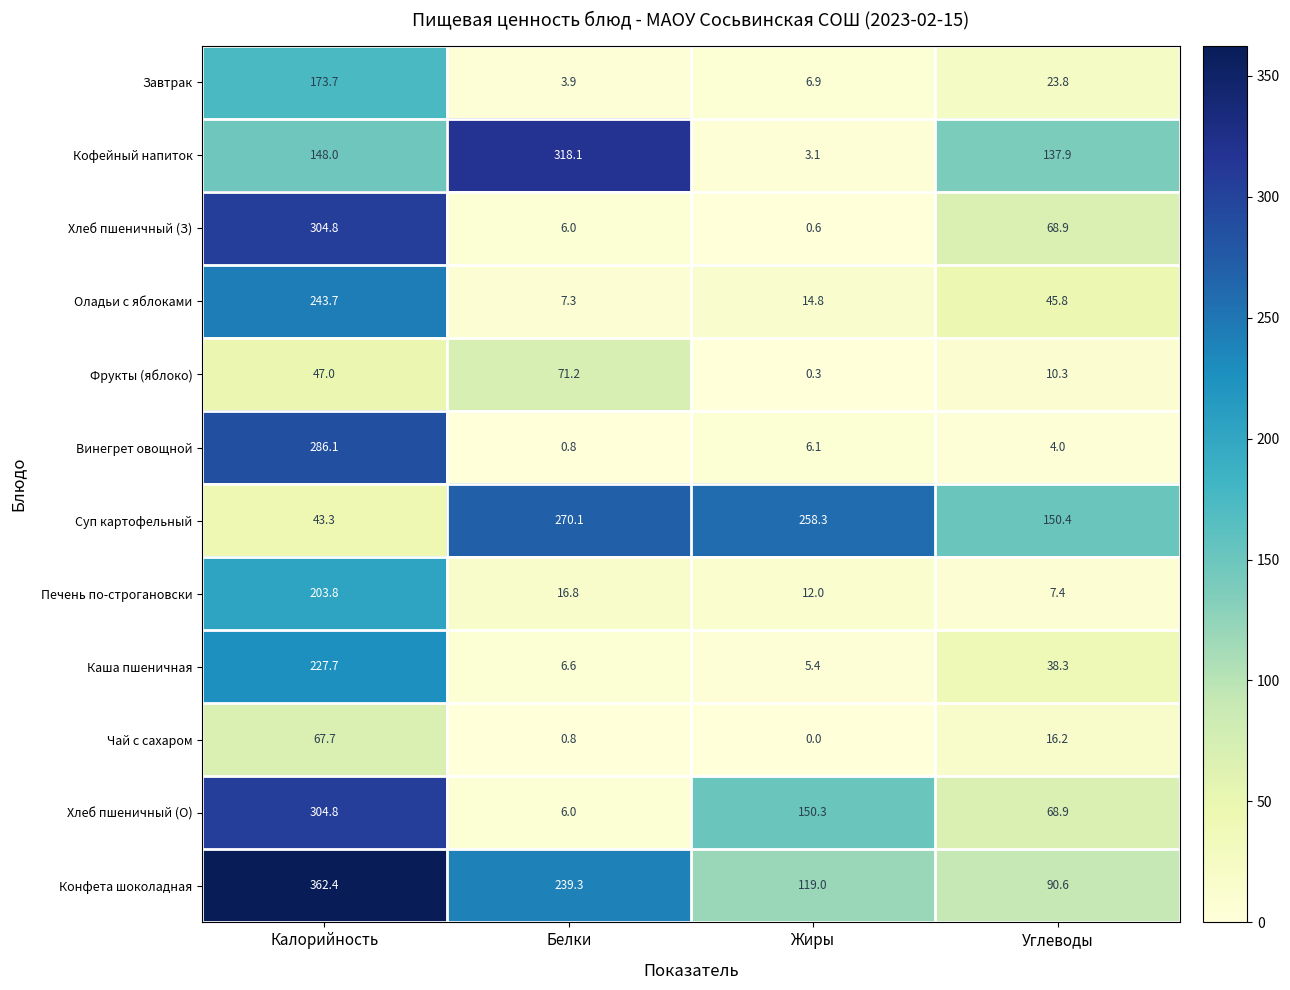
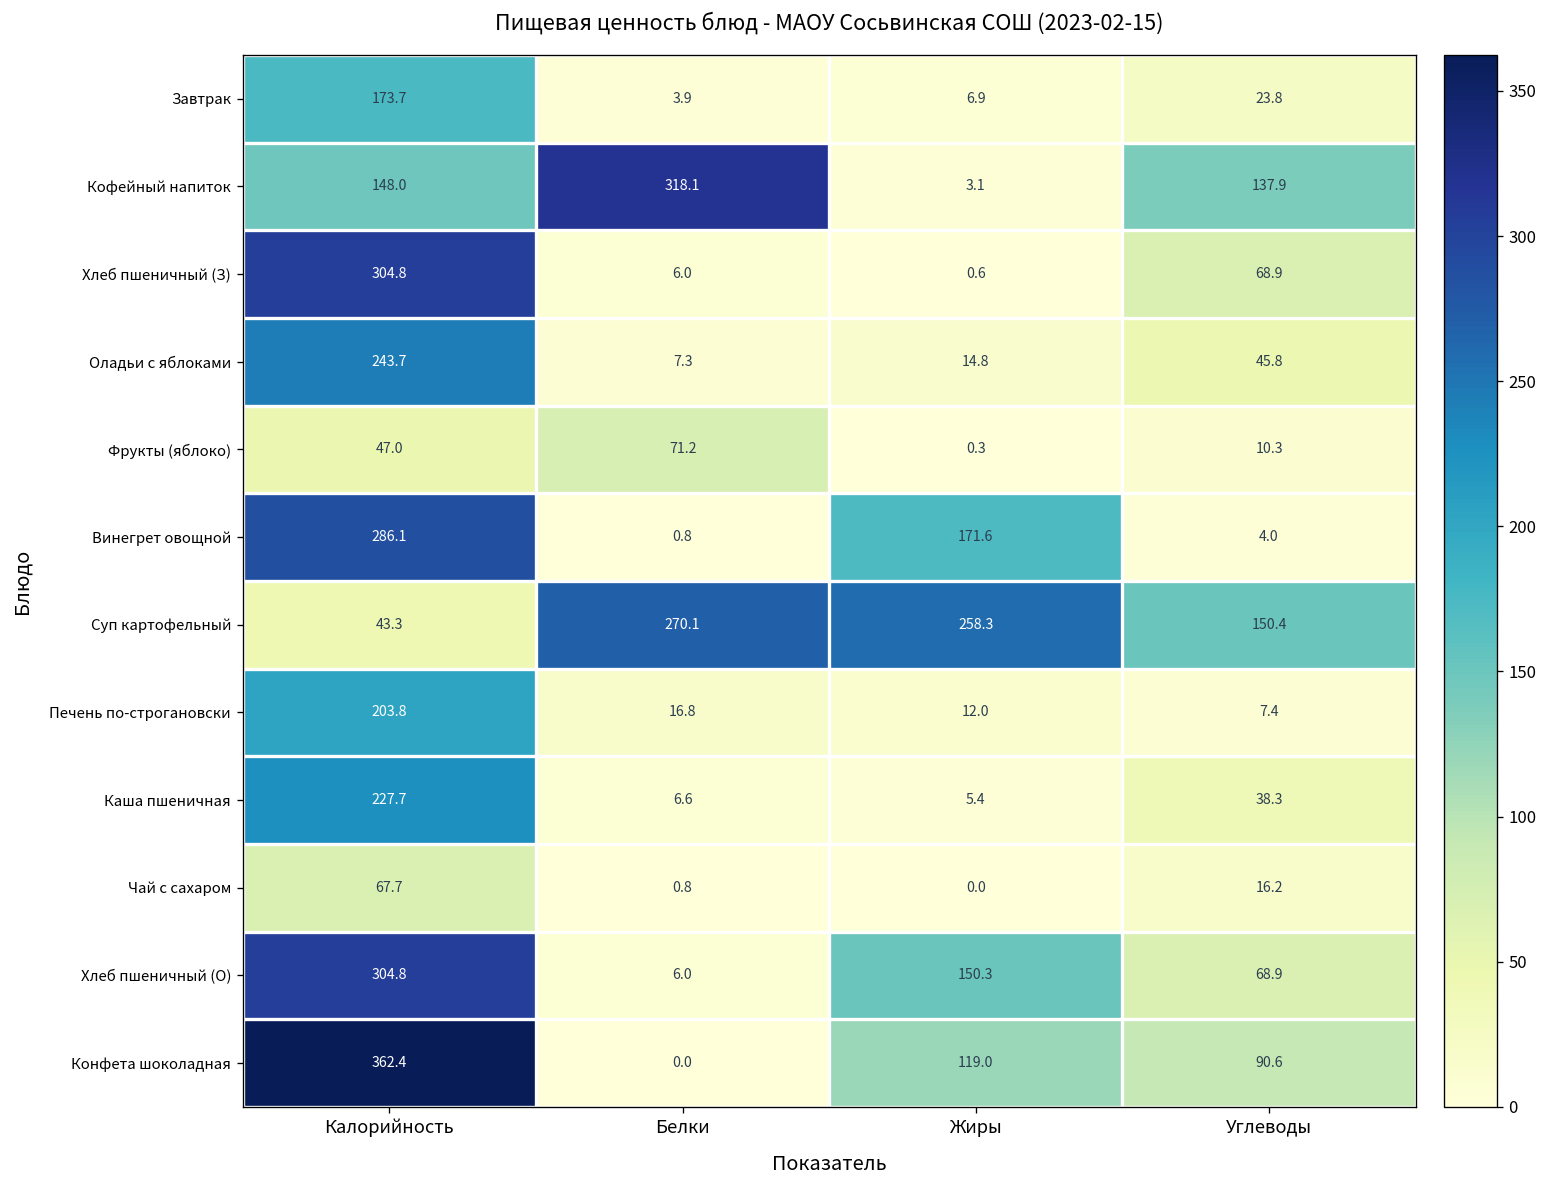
Винегрет овощной, Жиры: 6.1 -> 171.6
Конфета шоколадная, Белки: 239.3 -> 0.0
